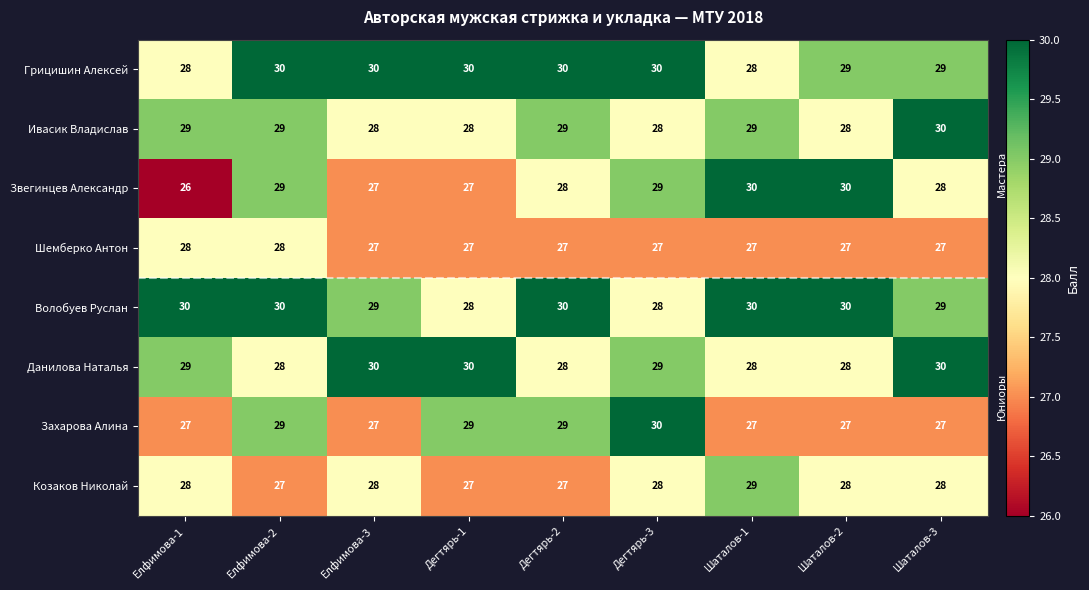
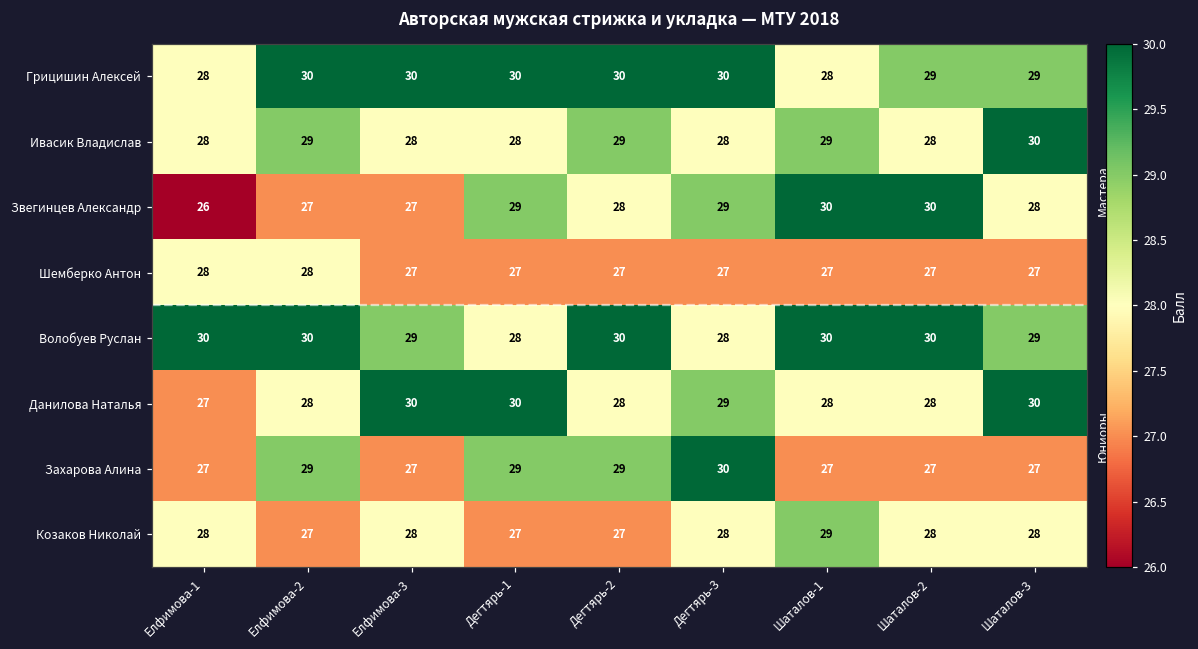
Ивасик Владислав, Елфимова-1: 29 -> 28
Звегинцев Александр, Елфимова-2: 29 -> 27
Звегинцев Александр, Дегтярь-1: 27 -> 29
Данилова Наталья, Елфимова-1: 29 -> 27
